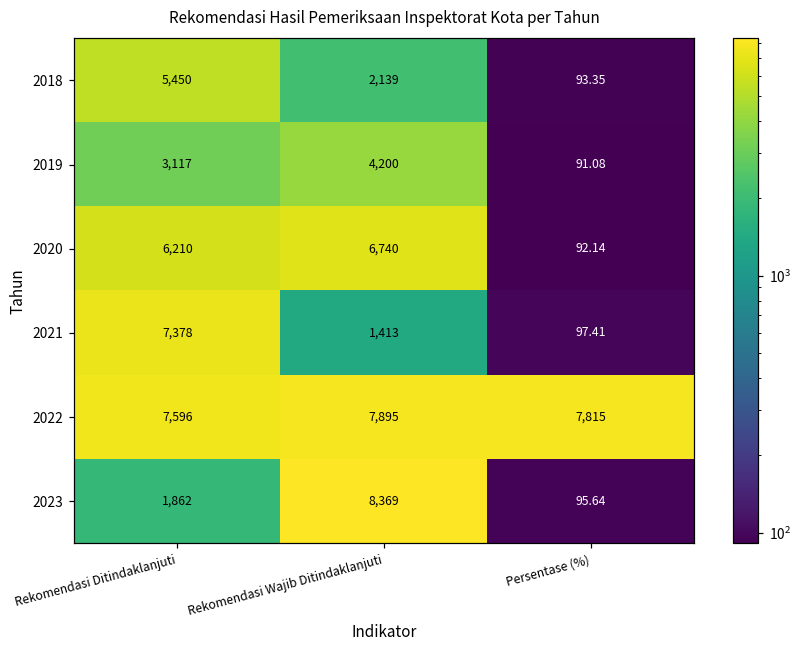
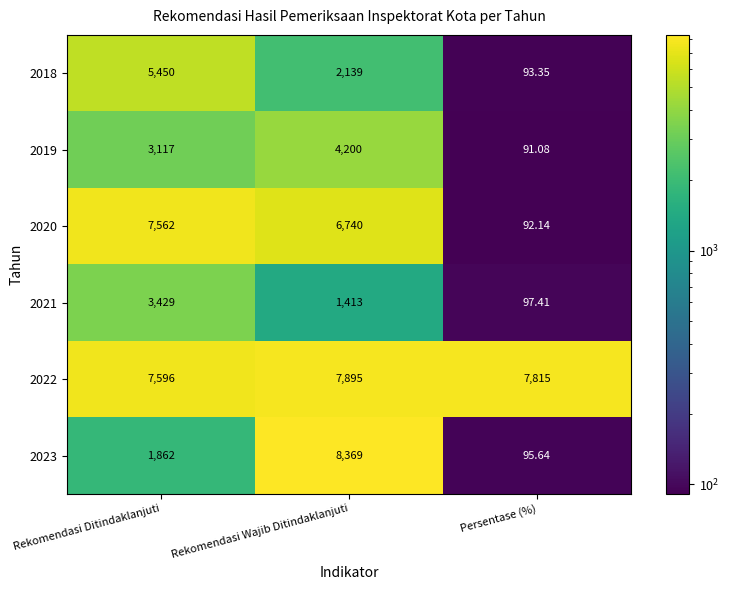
2020, Rekomendasi Ditindaklanjuti: 6,210 -> 7,562
2021, Rekomendasi Ditindaklanjuti: 7,378 -> 3,429
